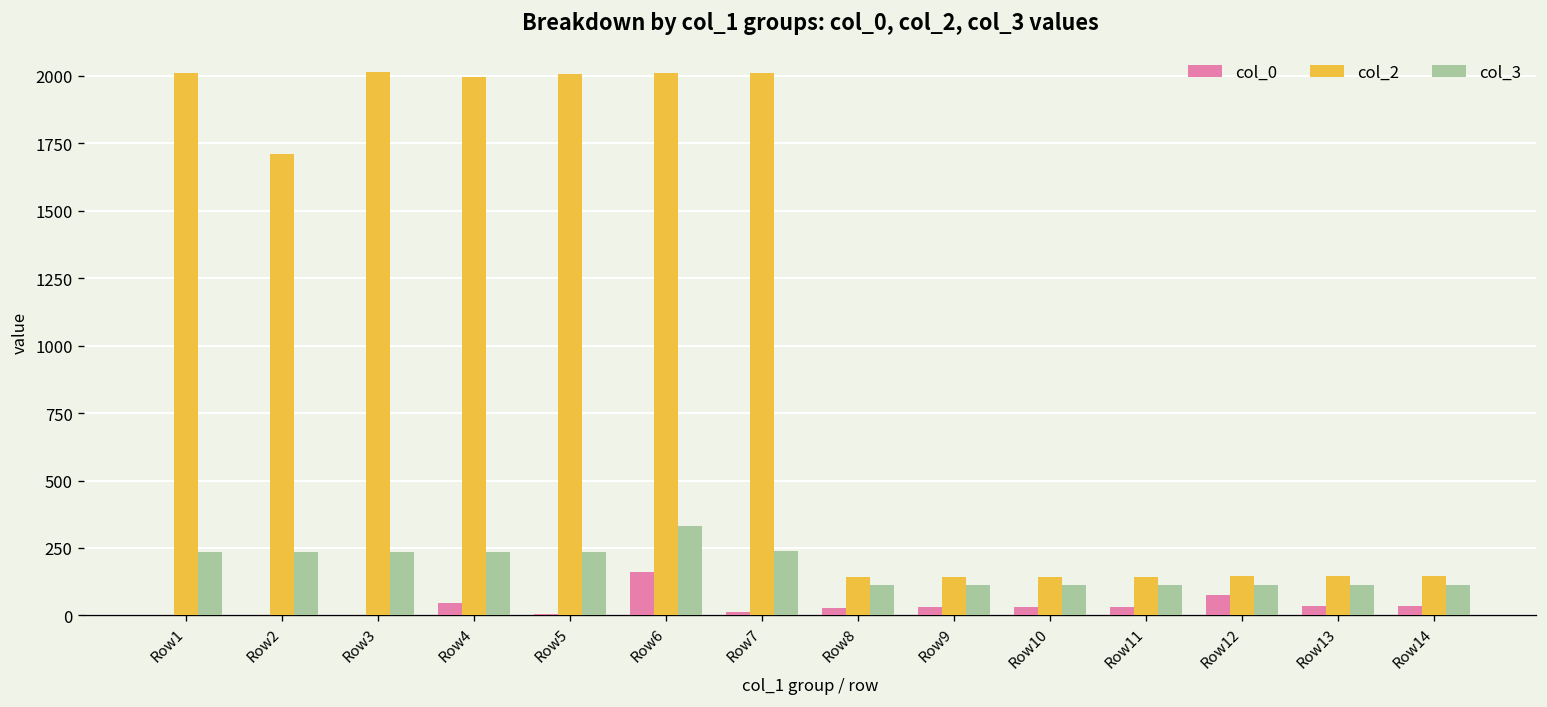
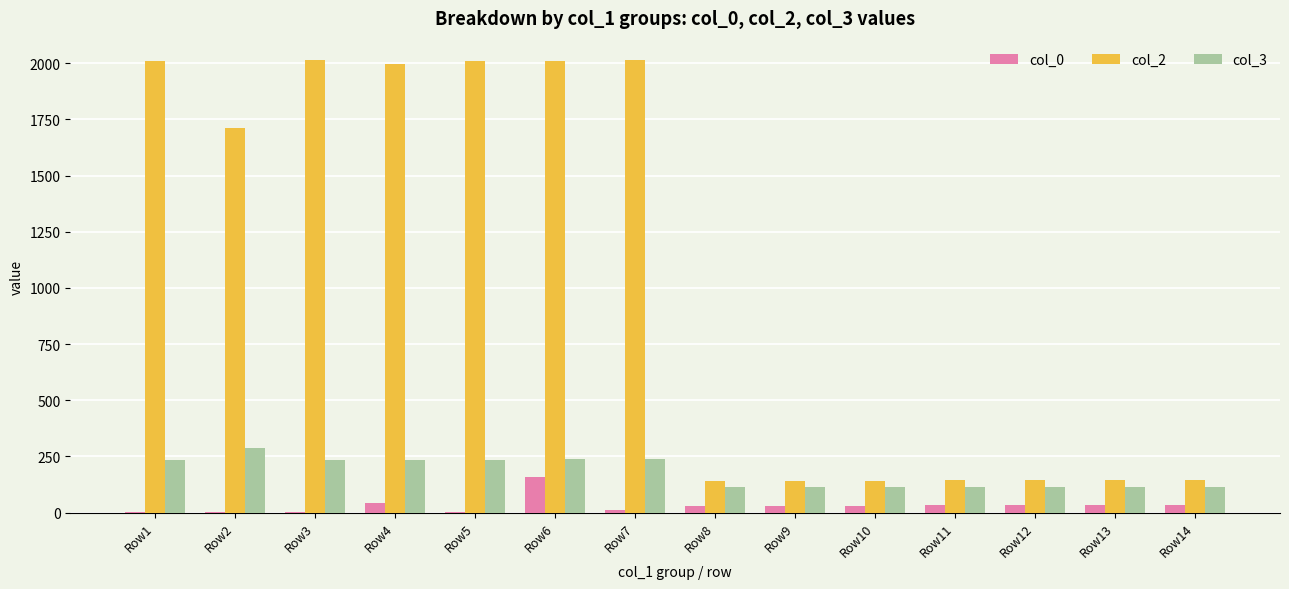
col_3, Row2: 240 -> 290
col_3, Row6: 330 -> 240
col_0, Row12: 70 -> 30
